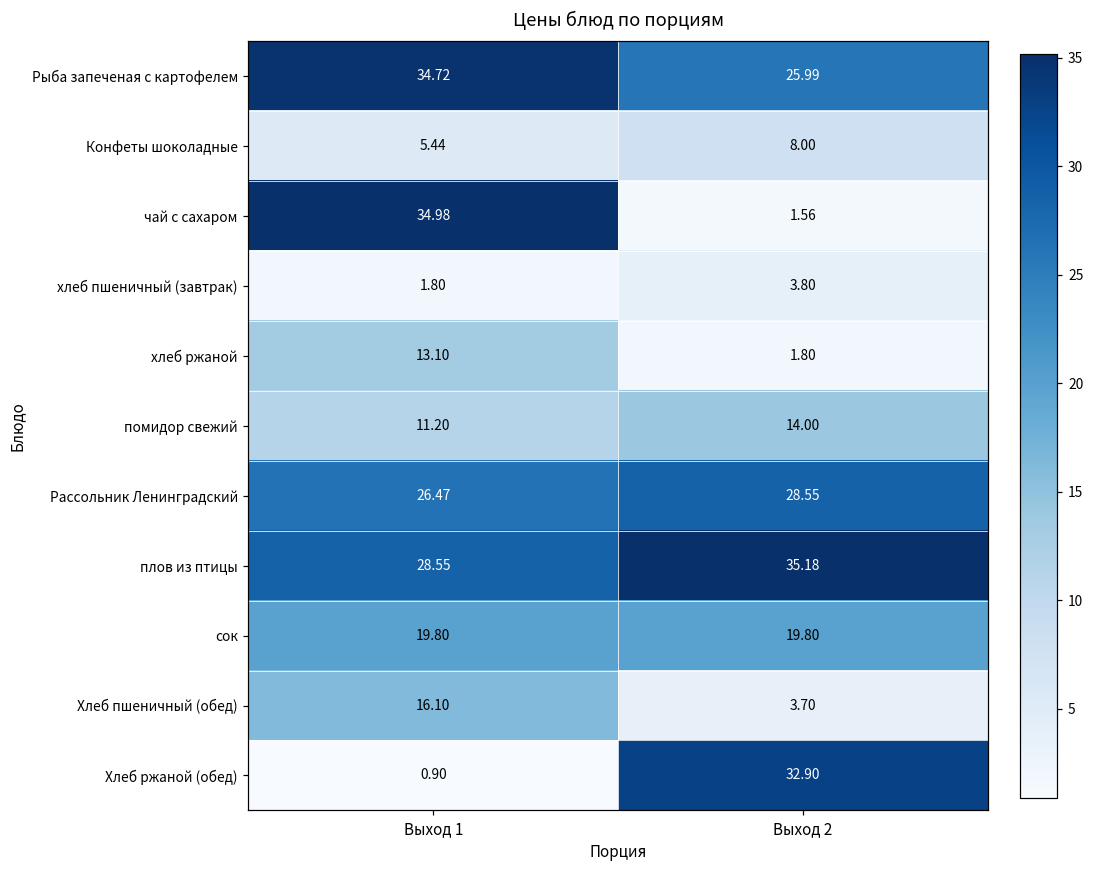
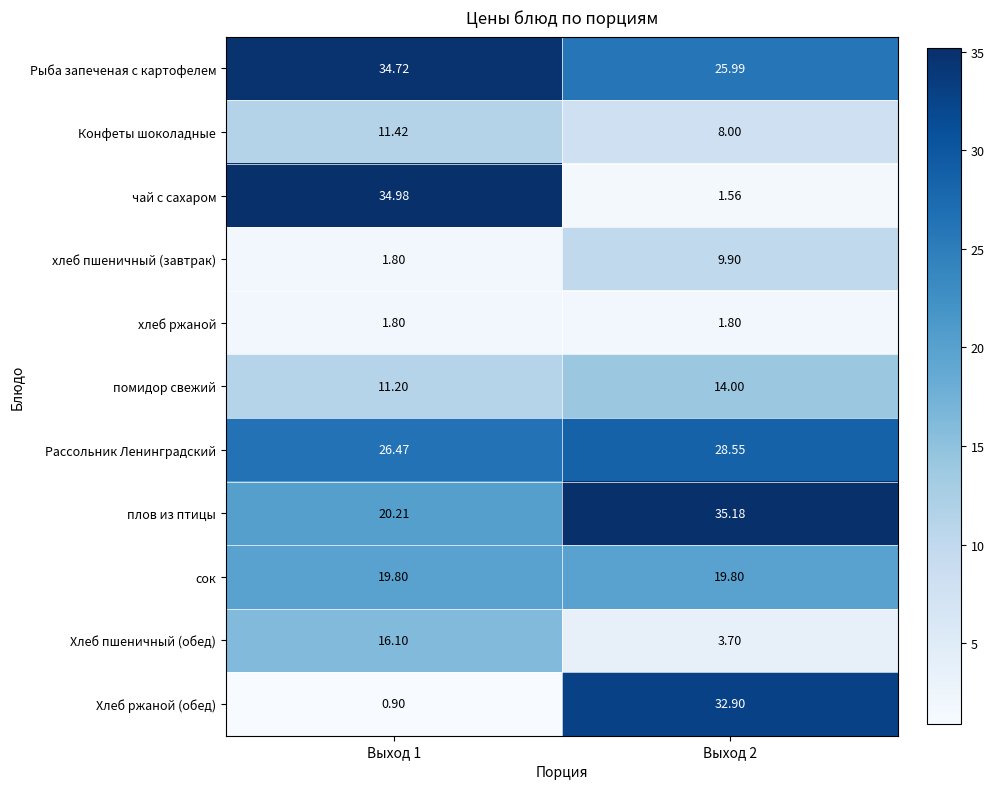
Конфеты шоколадные, Выход 1: 5.44 -> 11.42
хлеб пшеничный (завтрак), Выход 2: 3.80 -> 9.90
хлеб ржаной, Выход 1: 13.10 -> 1.80
плов из птицы, Выход 1: 28.55 -> 20.21
